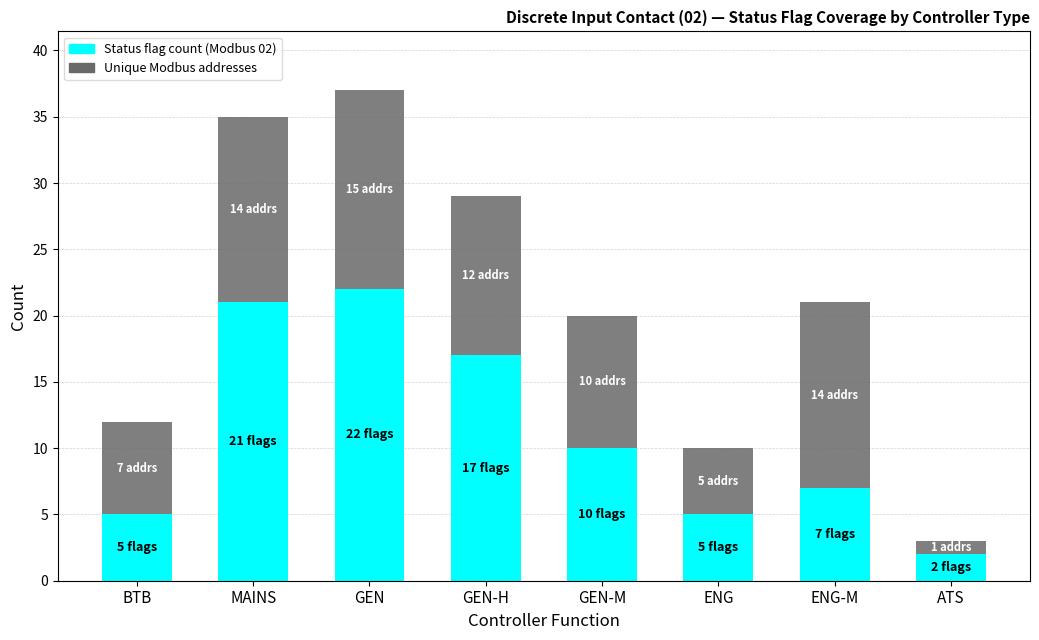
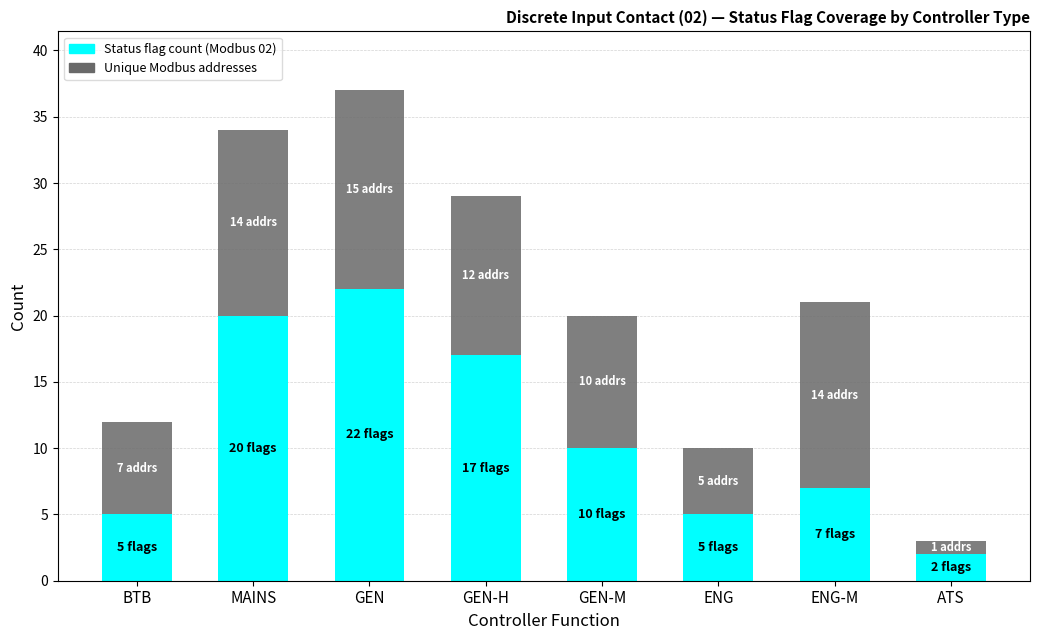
Status flag count (Modbus 02), MAINS: 21 -> 20
